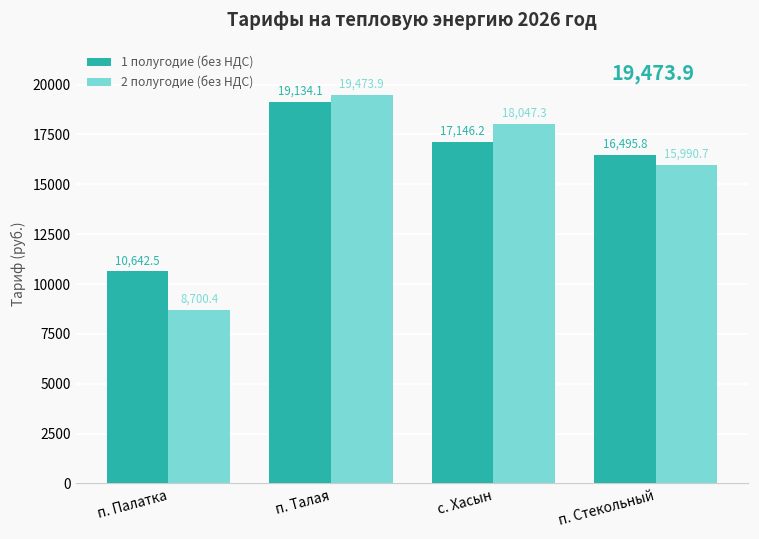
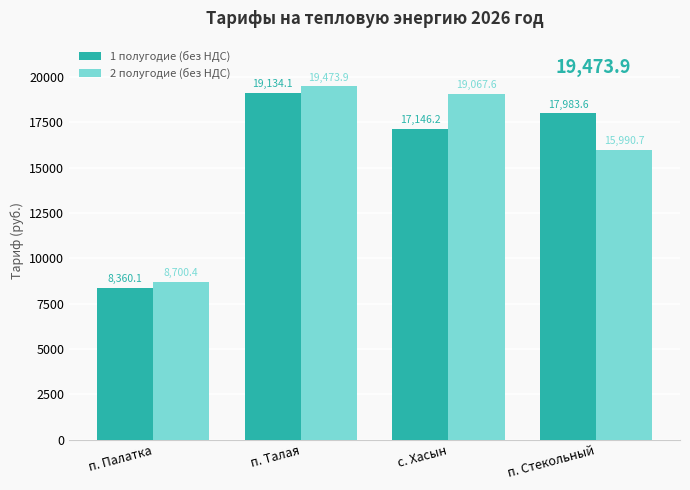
1 полугодие (без НДС), п. Палатка: 10,642.5 -> 8,360.1
2 полугодие (без НДС), с. Хасын: 18,047.3 -> 19,067.6
1 полугодие (без НДС), п. Стекольный: 16,495.8 -> 17,983.6
